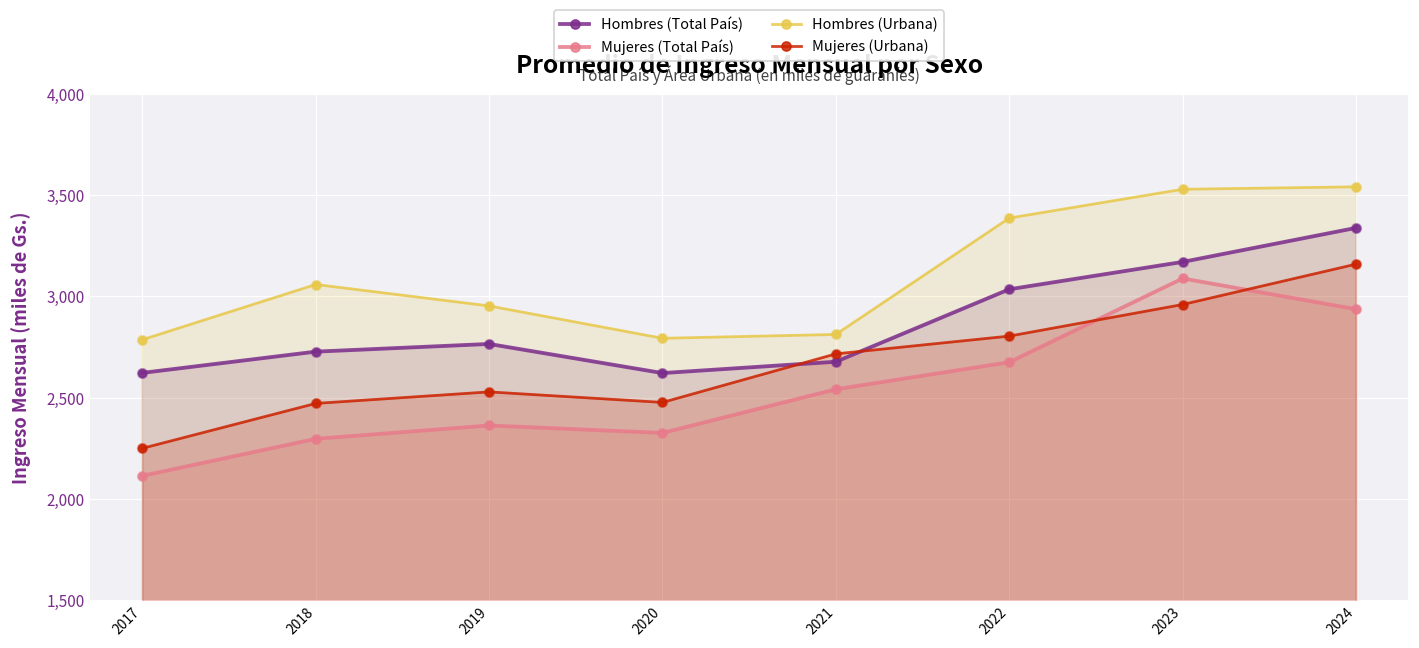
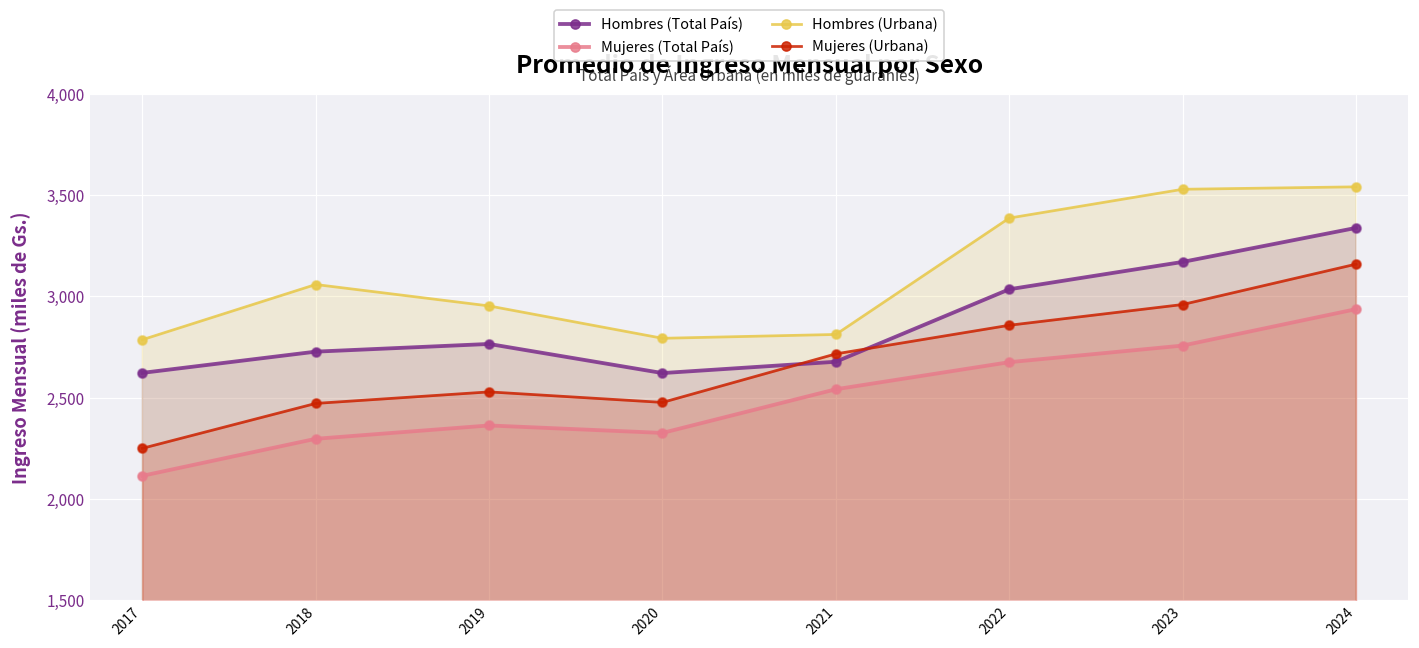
Mujeres (Urbana), 2022: 2,800 -> 2,860
Mujeres (Total País), 2023: 3,090 -> 2,760
